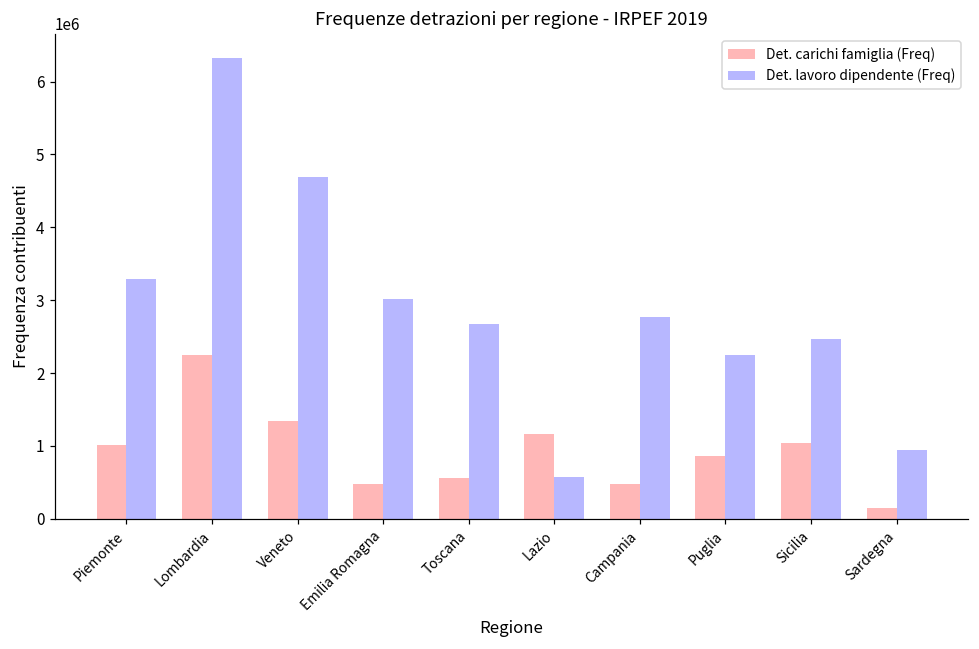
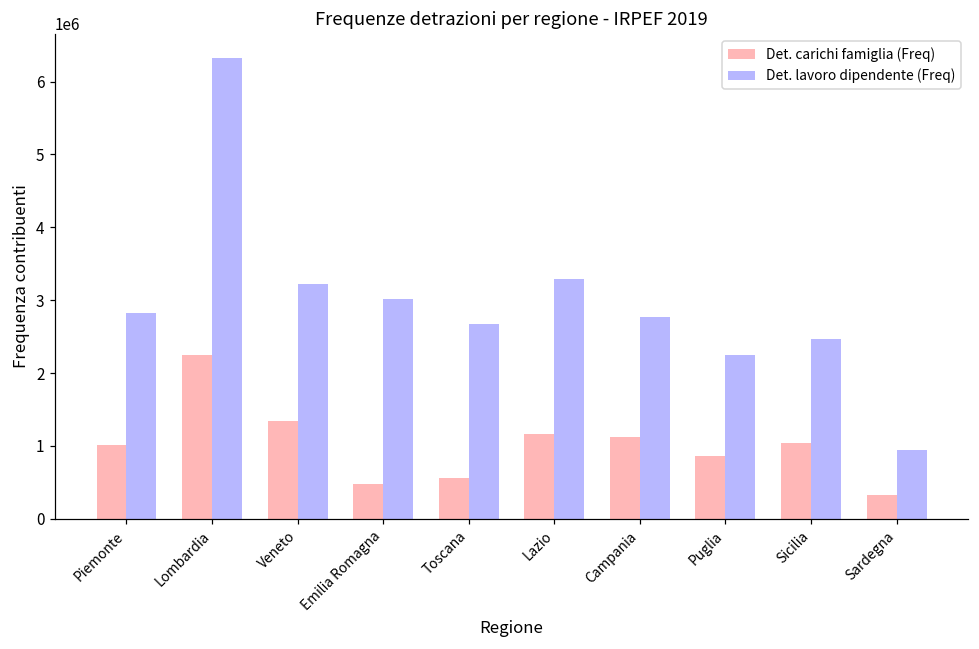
Det. lavoro dipendente (Freq), Piemonte: 3300000 -> 2800000
Det. lavoro dipendente (Freq), Veneto: 4700000 -> 3200000
Det. lavoro dipendente (Freq), Lazio: 600000 -> 3300000
Det. carichi famiglia (Freq), Campania: 500000 -> 1100000
Det. carichi famiglia (Freq), Sardegna: 100000 -> 300000
